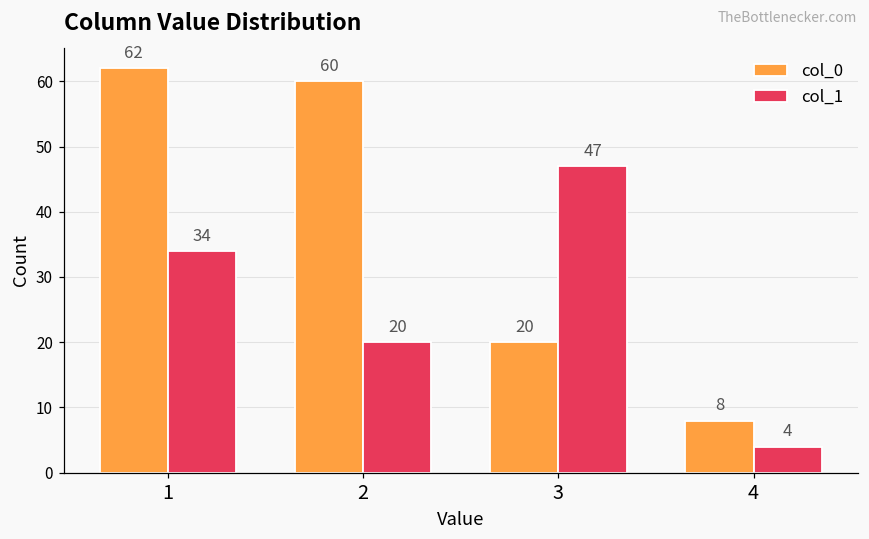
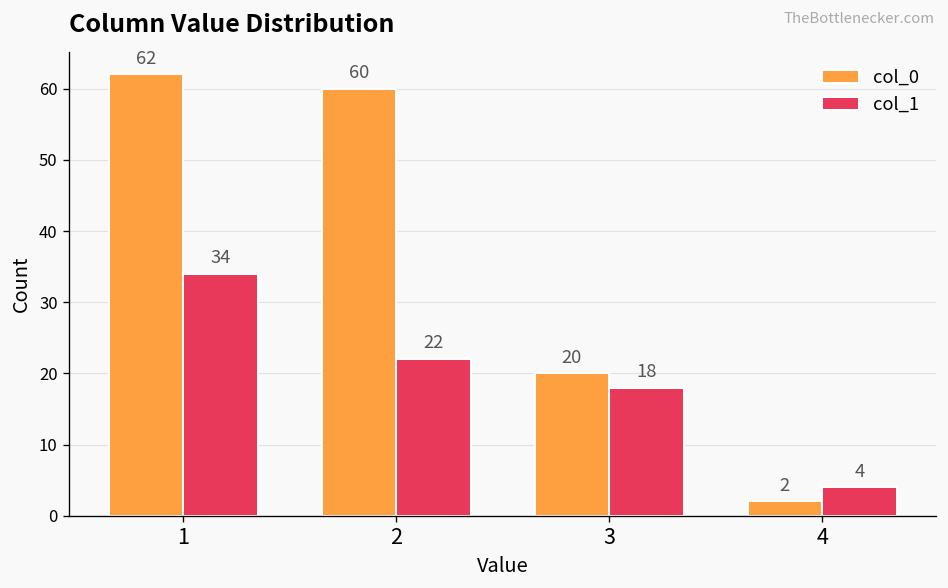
col_1, 2: 20 -> 22
col_1, 3: 47 -> 18
col_0, 4: 8 -> 2
